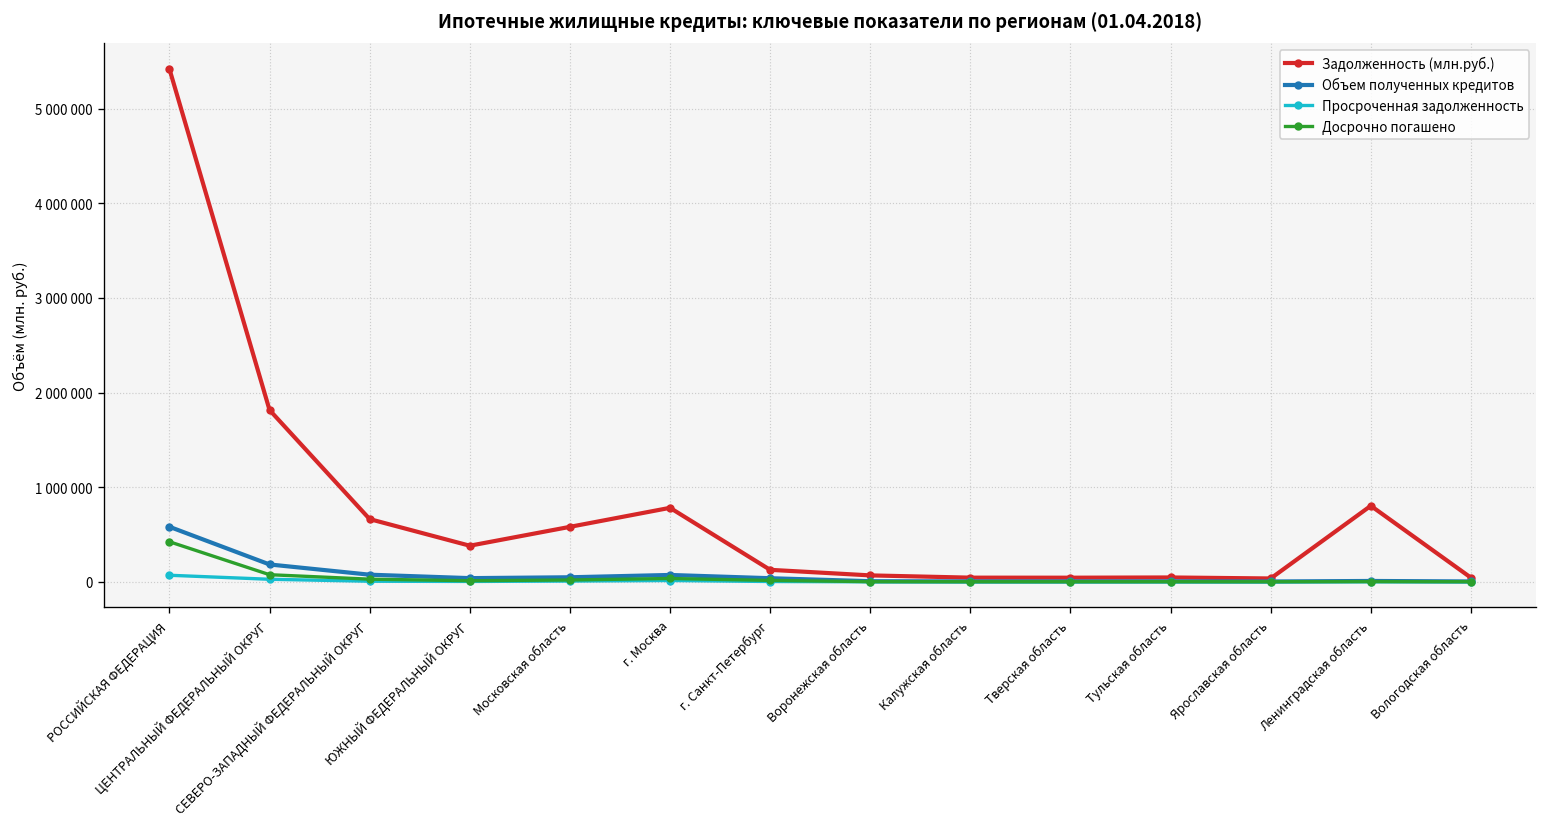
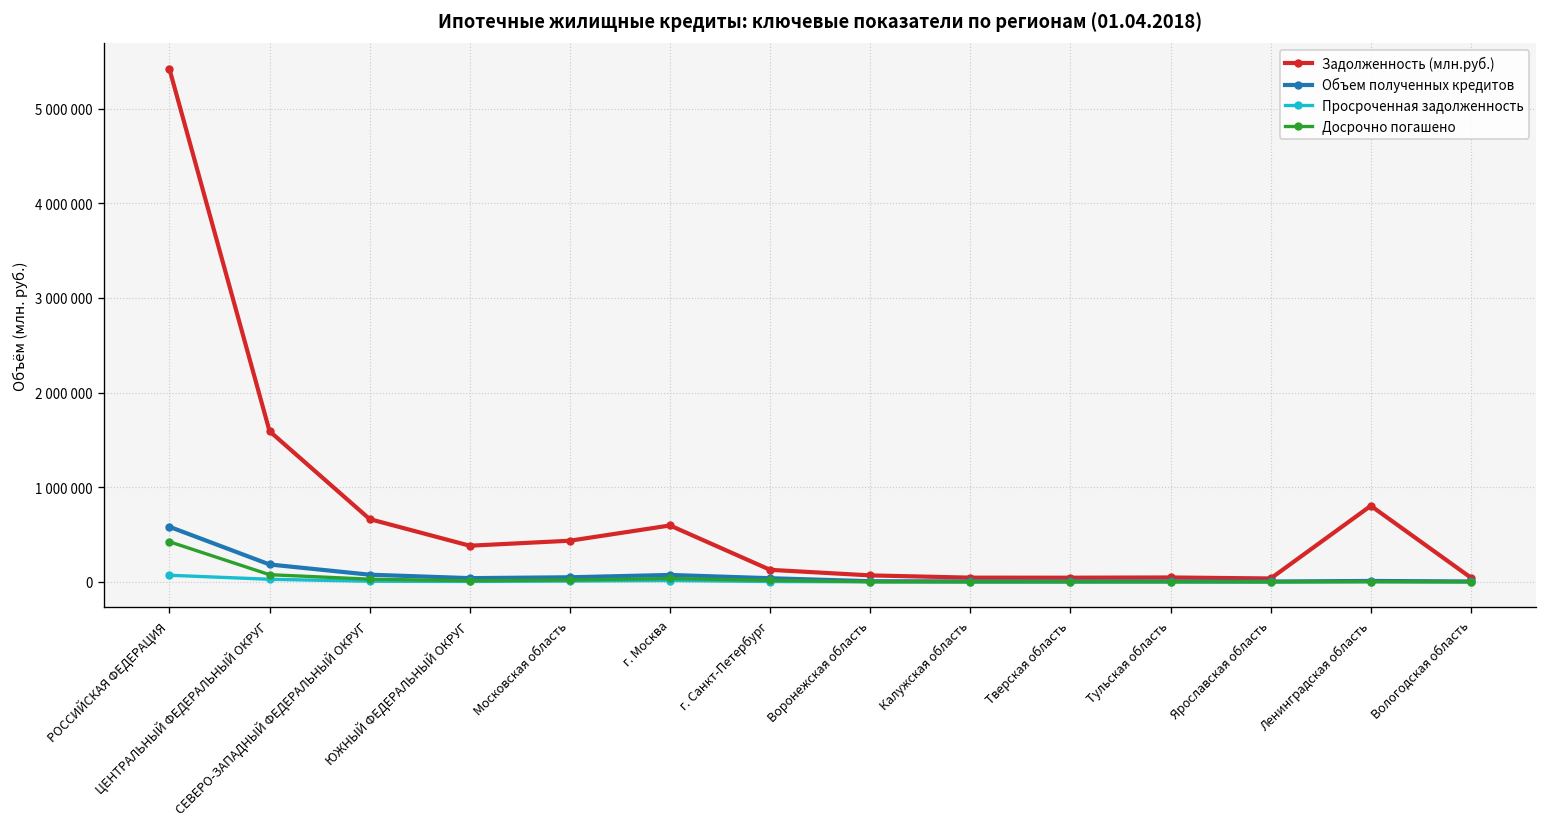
Задолженность (млн.руб.), ЦЕНТРАЛЬНЫЙ ФЕДЕРАЛЬНЫЙ ОКРУГ: 1800000 -> 1600000
Задолженность (млн.руб.), Московская область: 600000 -> 400000
Задолженность (млн.руб.), г. Москва: 800000 -> 600000
